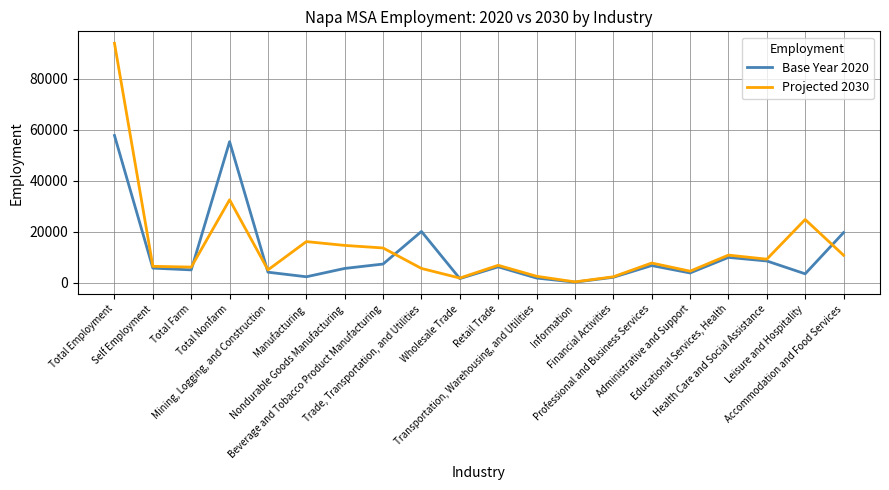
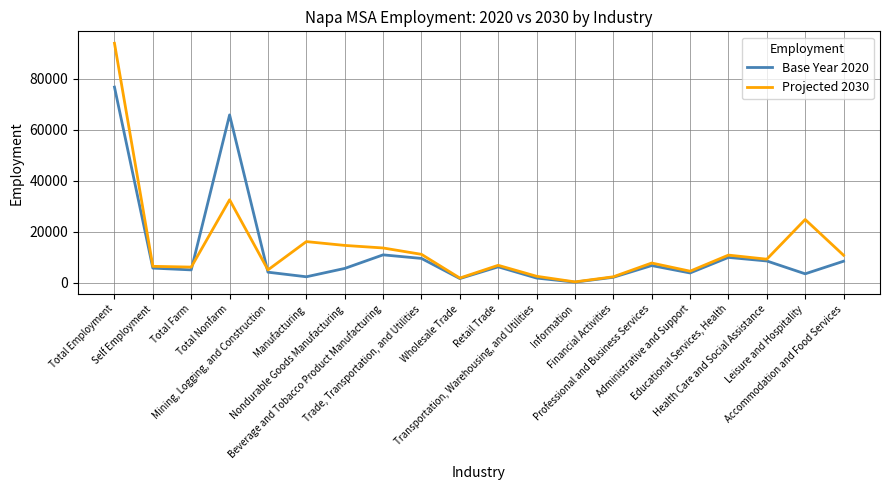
Base Year 2020, Total Employment: 58000 -> 77000
Base Year 2020, Total Nonfarm: 55000 -> 66000
Base Year 2020, Beverage and Tobacco Product Manufacturing: 7000 -> 11000
Base Year 2020, Trade, Transportation, and Utilities: 20000 -> 10000
Projected 2030, Trade, Transportation, and Utilities: 6000 -> 11000
Base Year 2020, Accommodation and Food Services: 20000 -> 8000
